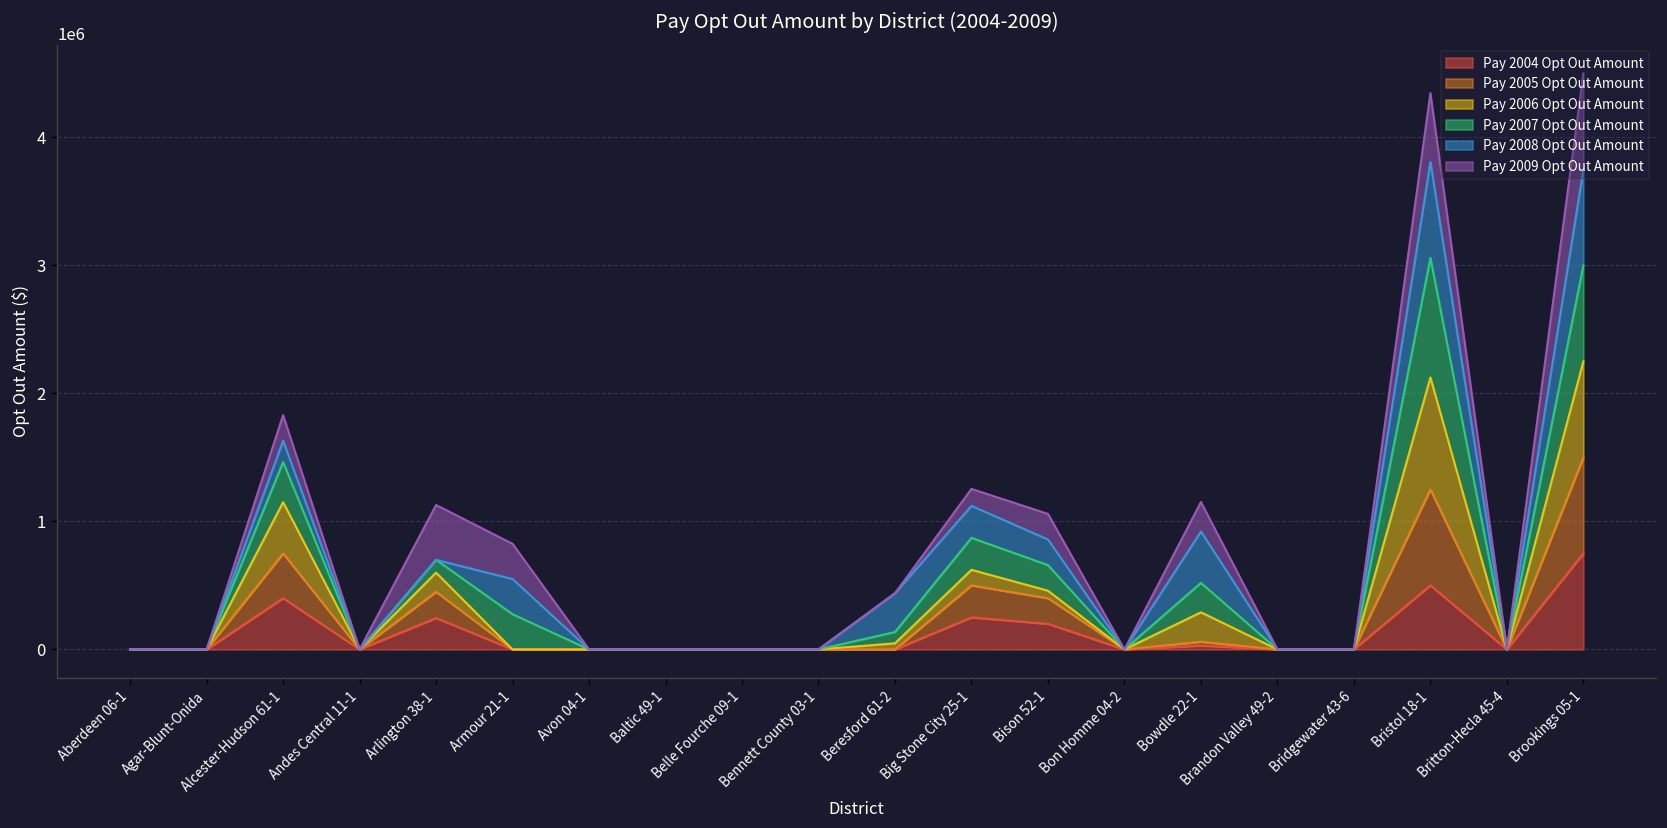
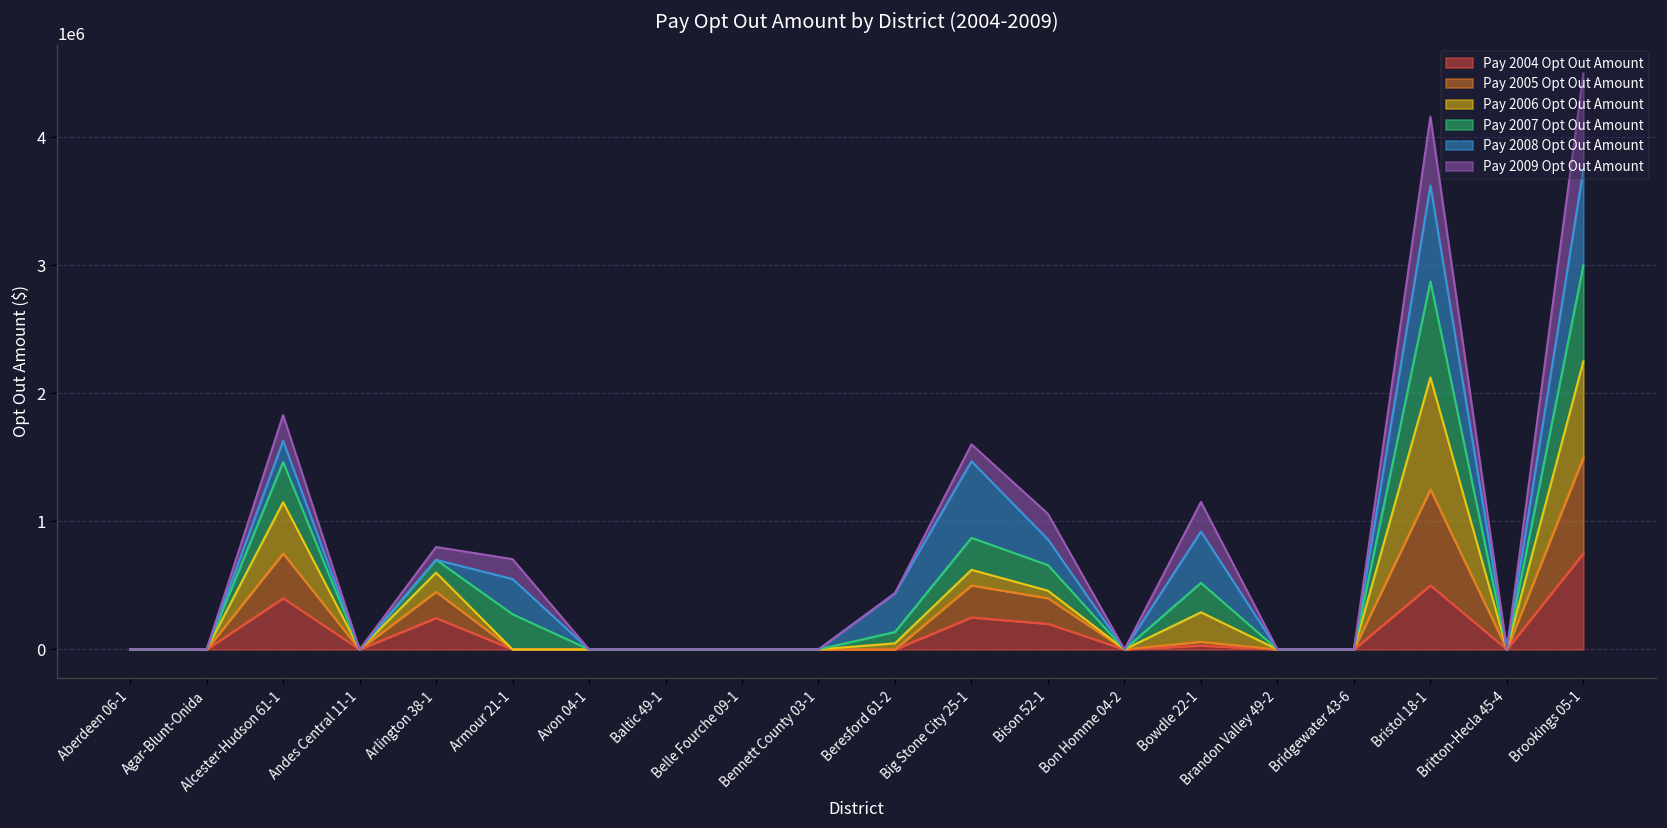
Pay 2009 Opt Out Amount, Arlington 38-1: 430000 -> 100000
Pay 2009 Opt Out Amount, Armour 21-1: 280000 -> 160000
Pay 2008 Opt Out Amount, Big Stone City 25-1: 250000 -> 600000
Pay 2007 Opt Out Amount, Bristol 18-1: 930000 -> 750000
